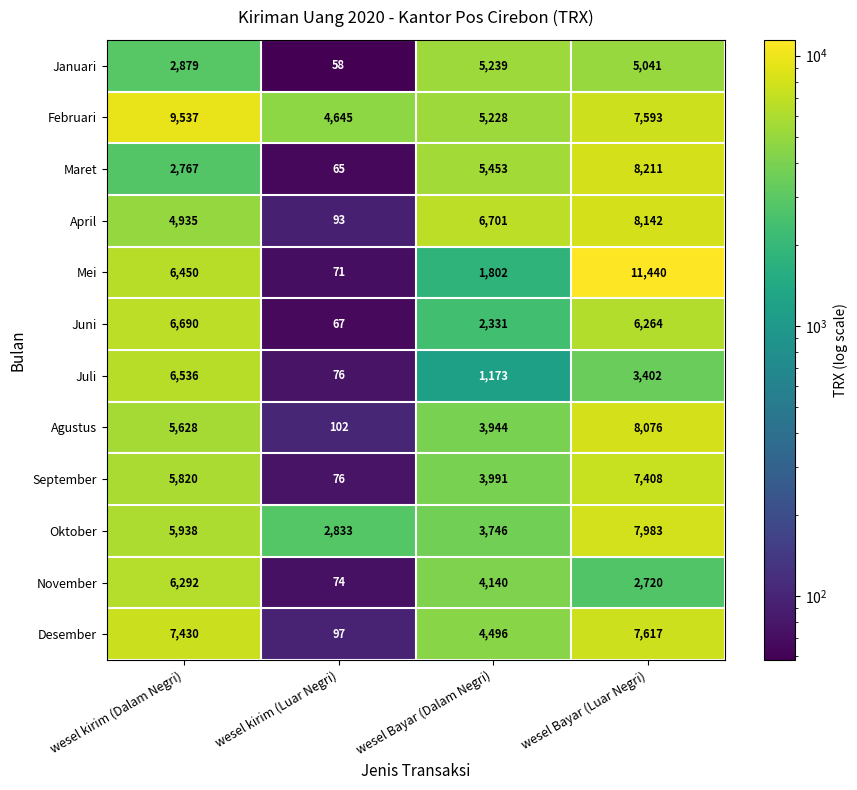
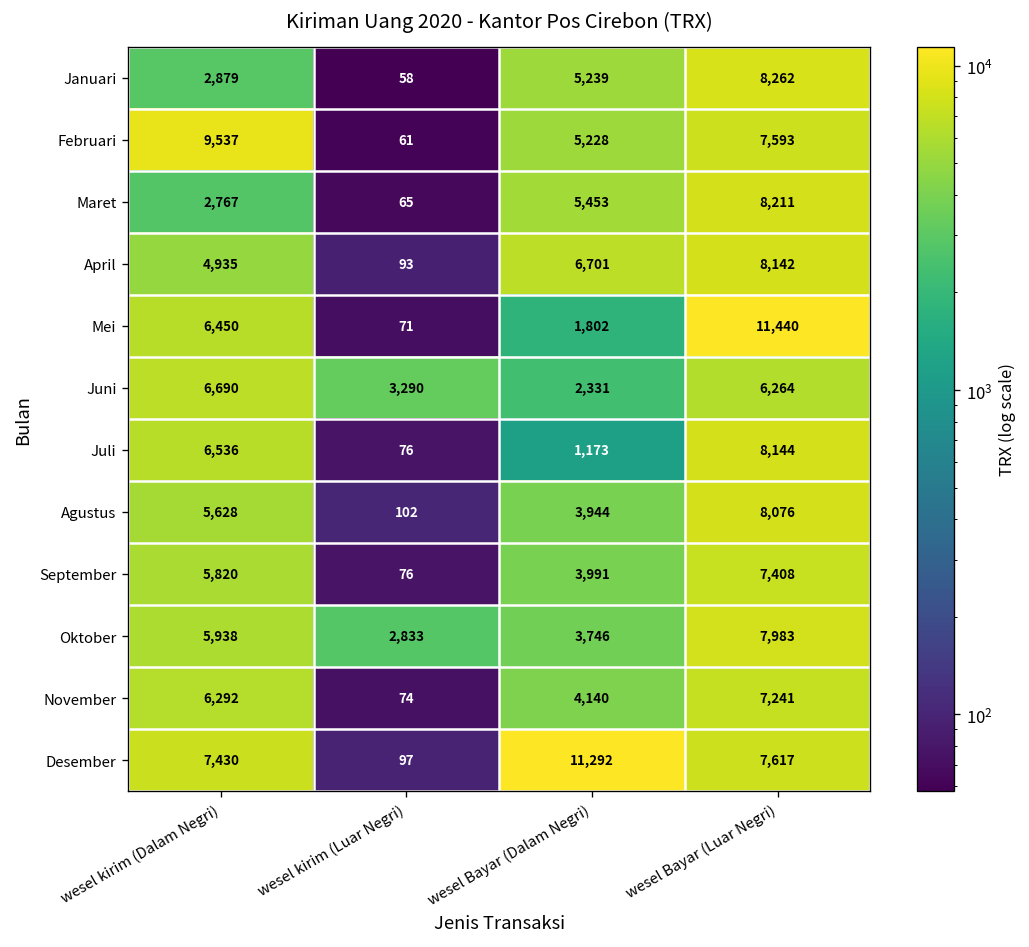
Januari, wesel Bayar (Luar Negri): 5,041 -> 8,262
Februari, wesel kirim (Luar Negri): 4,645 -> 61
Juni, wesel kirim (Luar Negri): 67 -> 3,290
Juli, wesel Bayar (Luar Negri): 3,402 -> 8,144
November, wesel Bayar (Luar Negri): 2,720 -> 7,241
Desember, wesel Bayar (Dalam Negri): 4,496 -> 11,292
